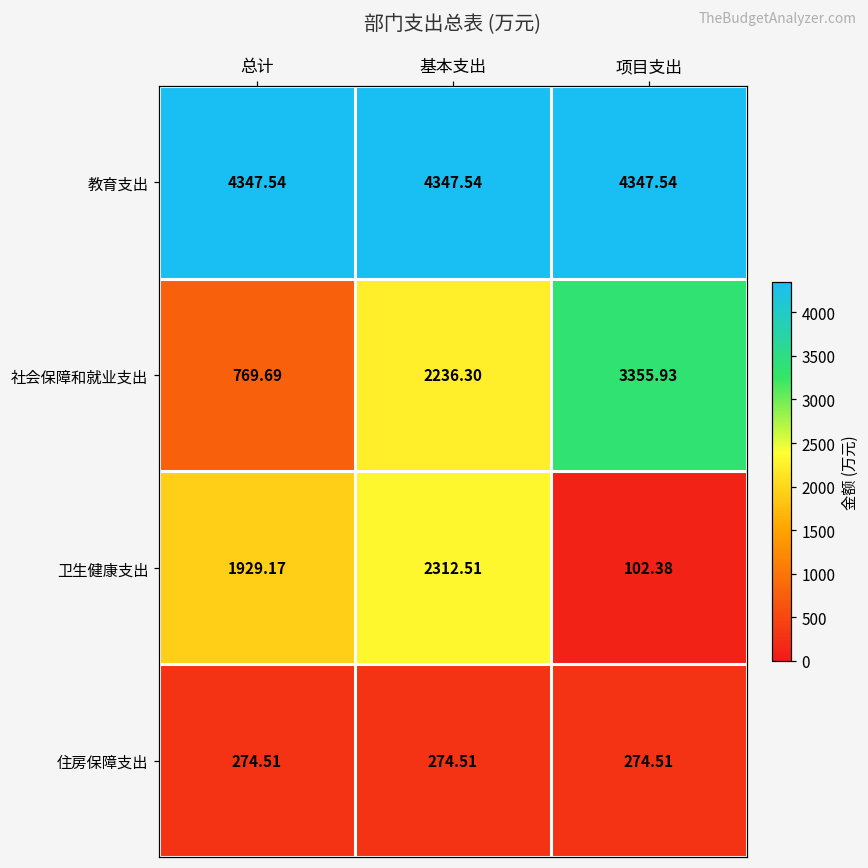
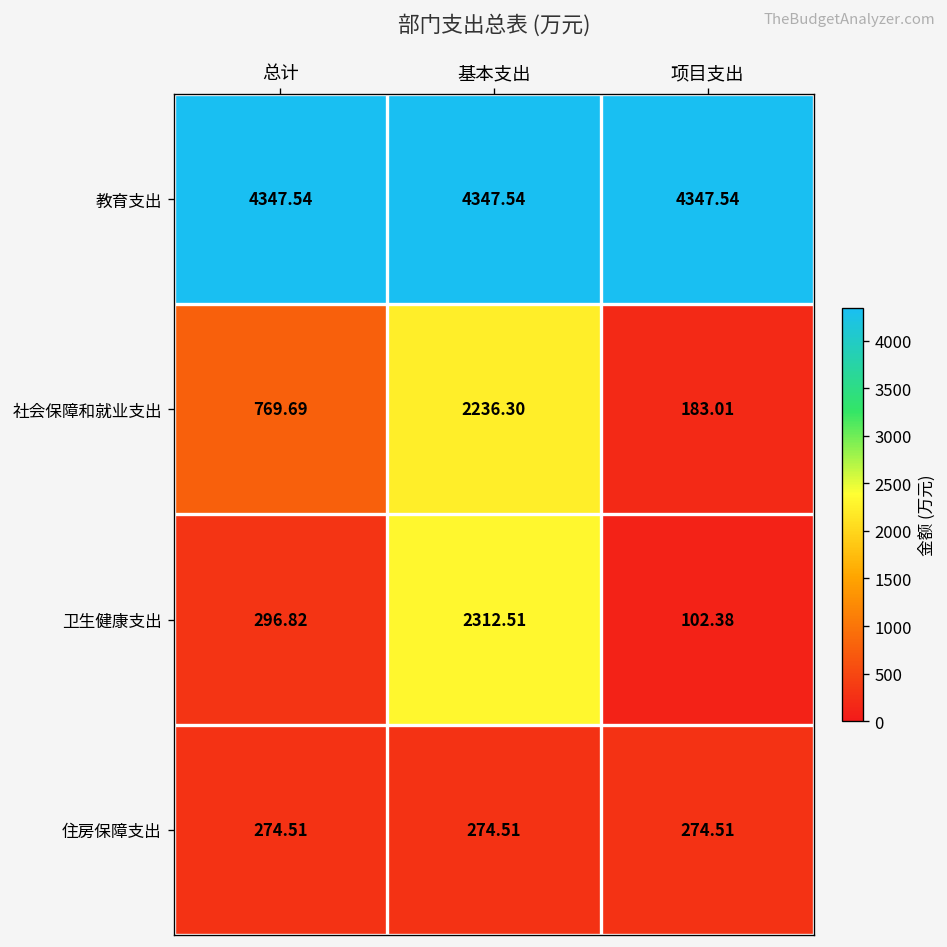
社会保障和就业支出, 项目支出: 3355.93 -> 183.01
卫生健康支出, 总计: 1929.17 -> 296.82
